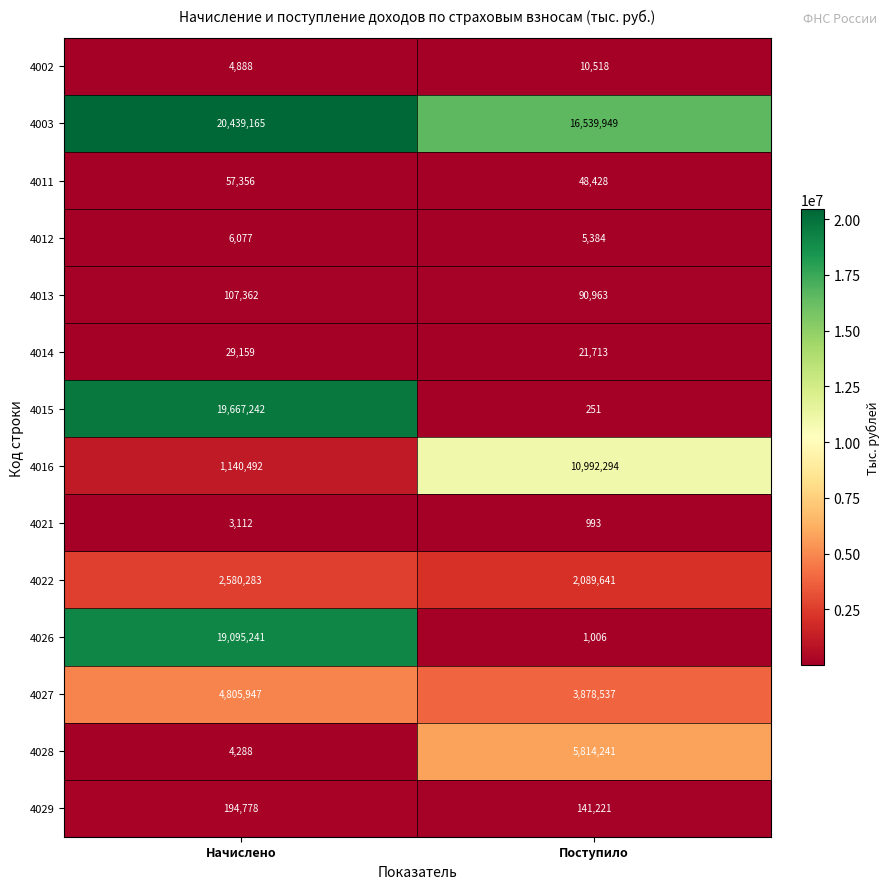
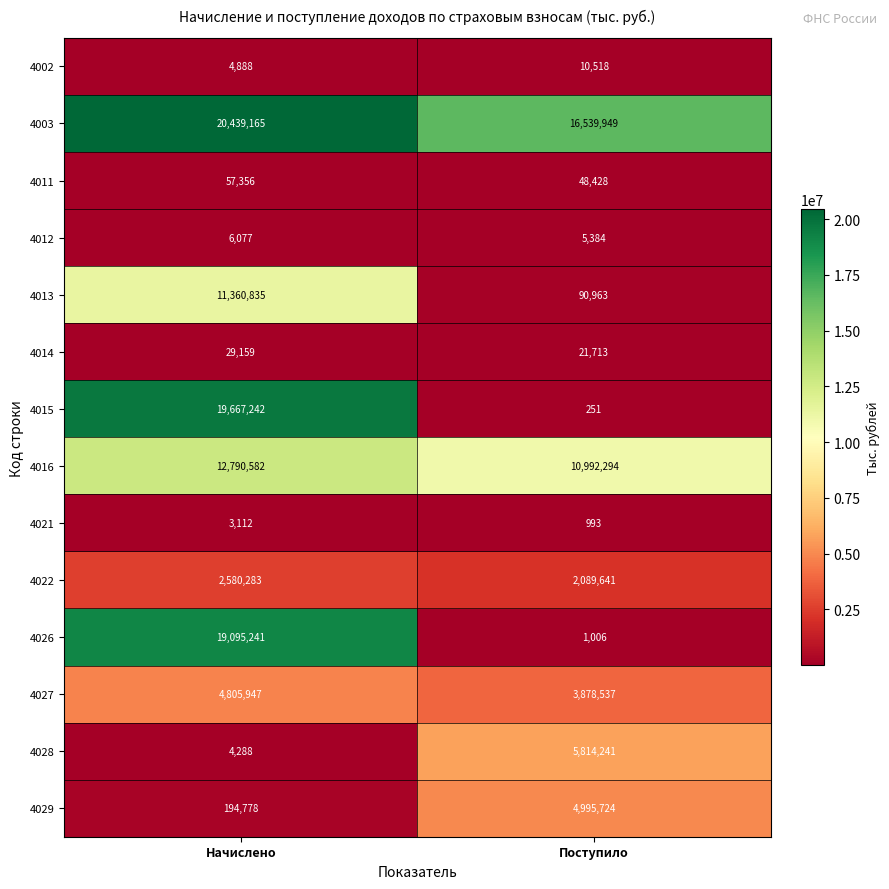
4013, Начислено: 107,362 -> 11,360,835
4016, Начислено: 1,140,492 -> 12,790,582
4029, Поступило: 141,221 -> 4,995,724
